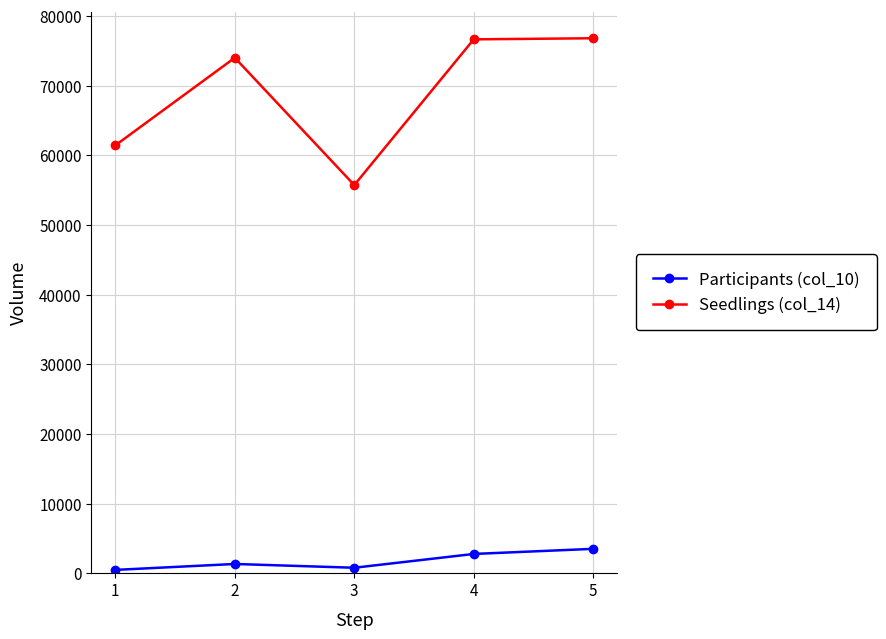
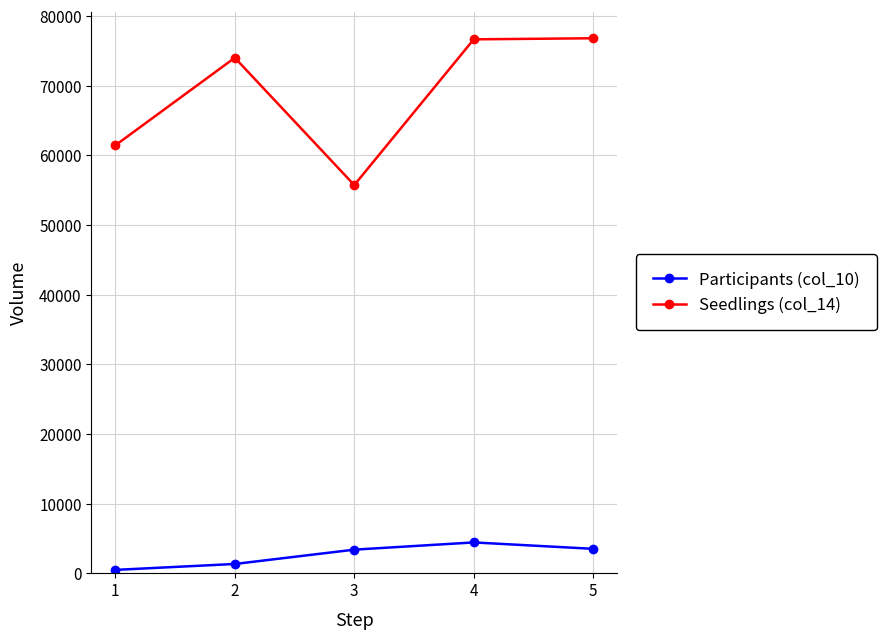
Participants (col_10), 3: 1000 -> 3000
Participants (col_10), 4: 3000 -> 4000
